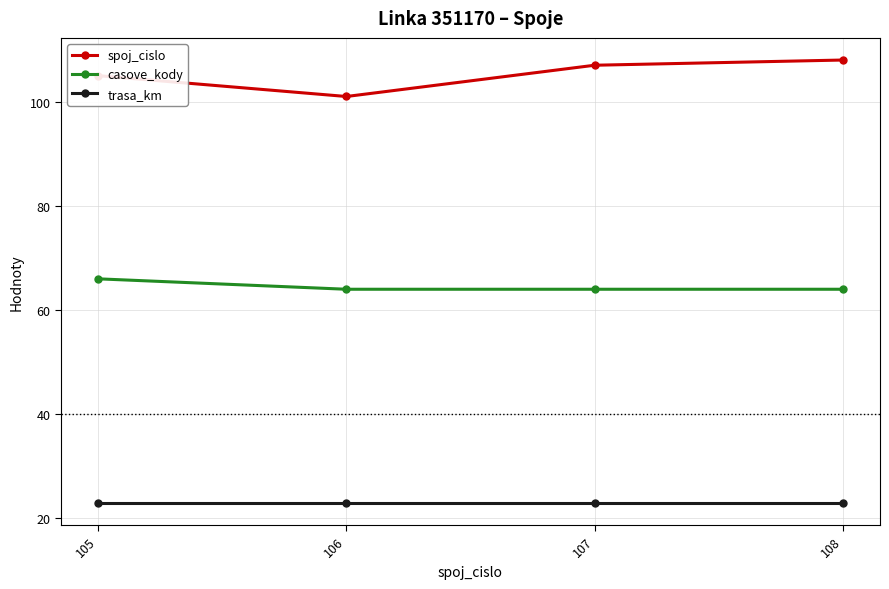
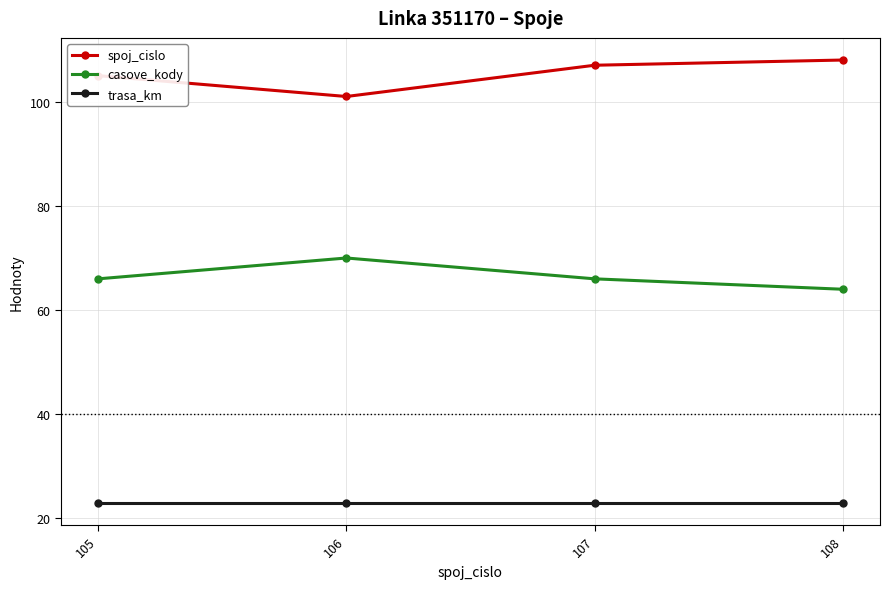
casove_kody, 106: 64 -> 70
casove_kody, 107: 64 -> 66
